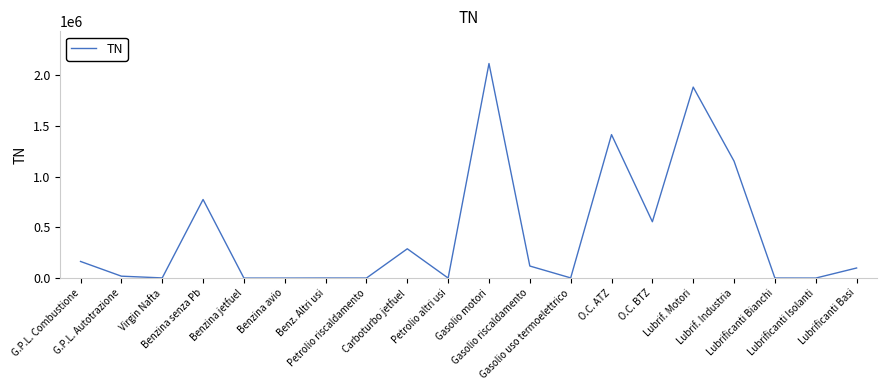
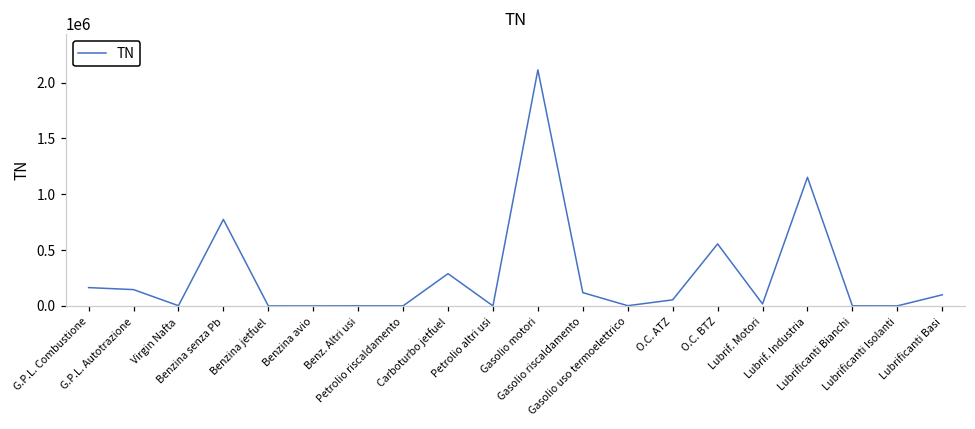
G.P.L. Autotrazione: 20000 -> 150000
O.C. ATZ: 1410000 -> 50000
Lubrif. Motori: 1880000 -> 20000
